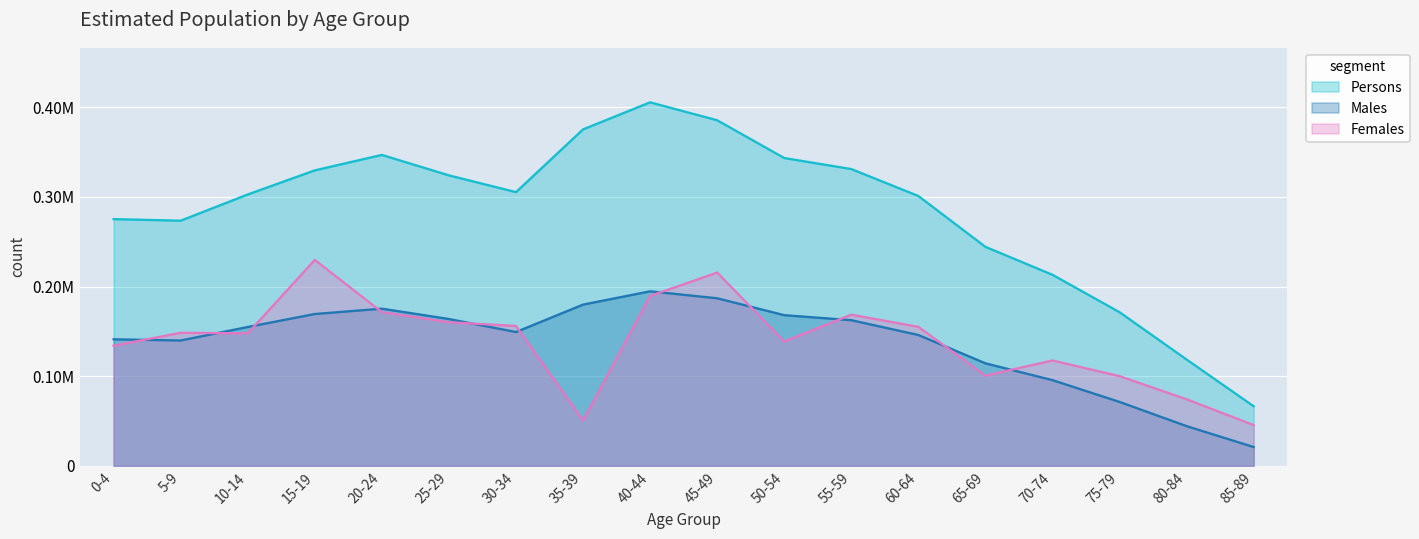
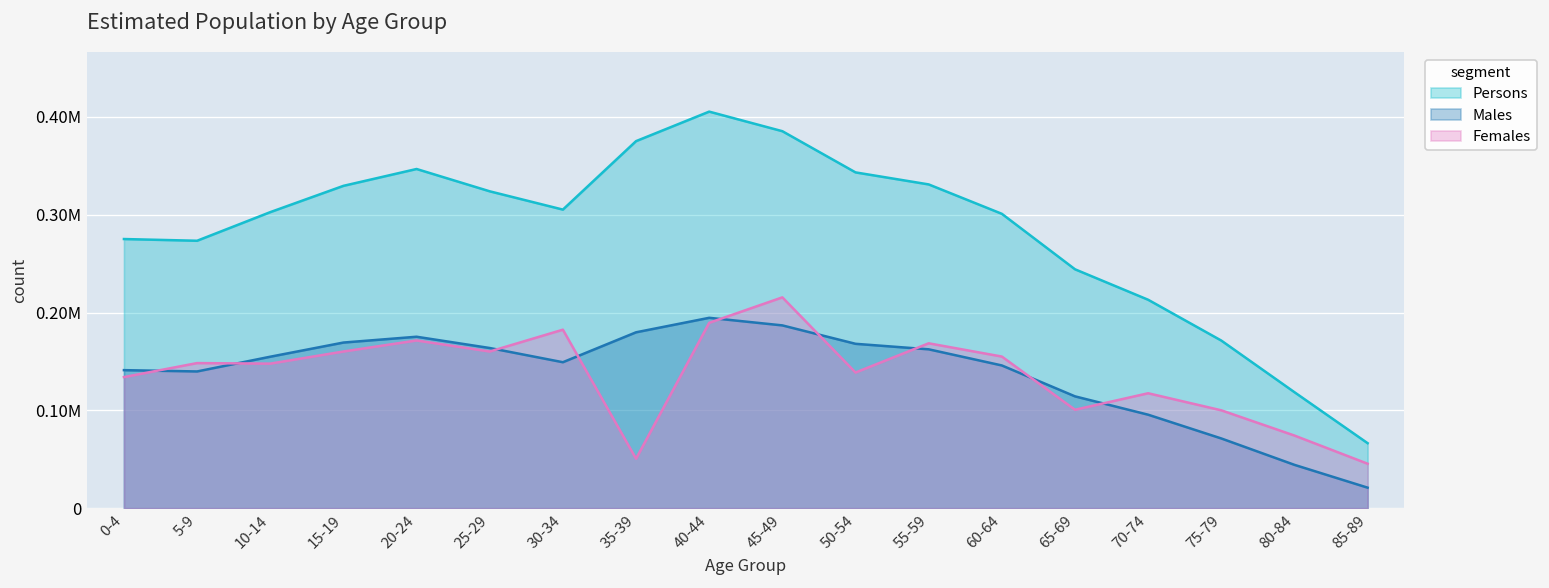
Females, 15-19: 230000 -> 160000
Females, 30-34: 160000 -> 180000
